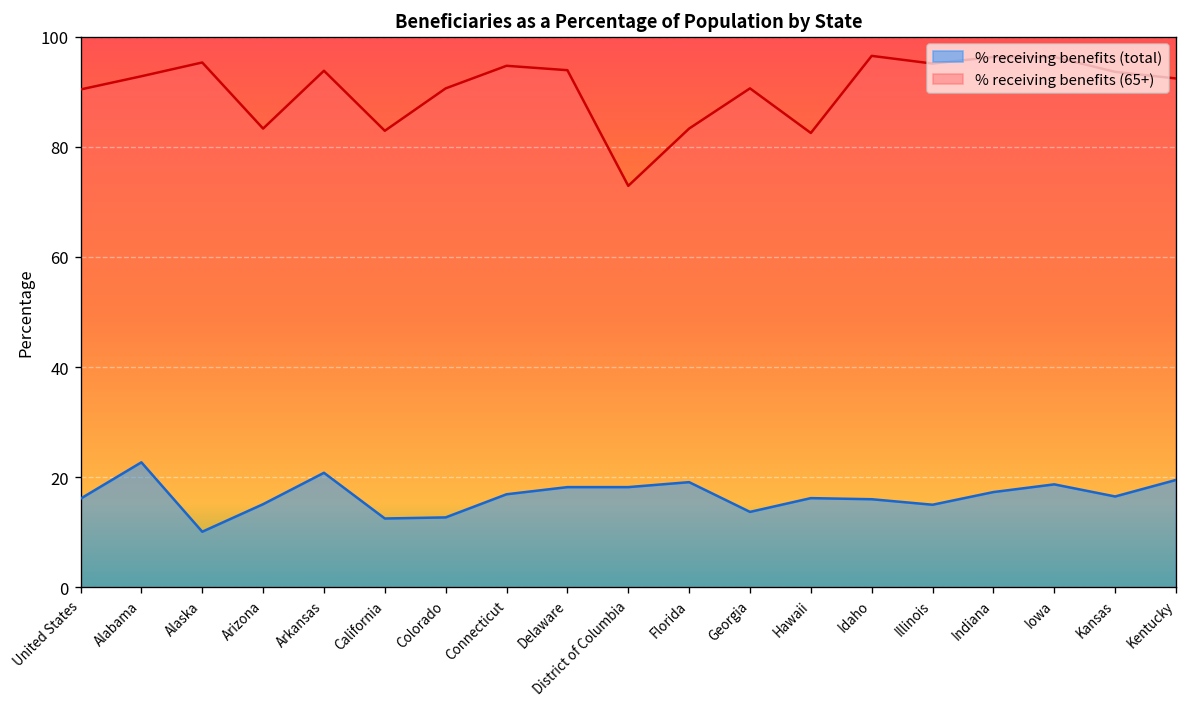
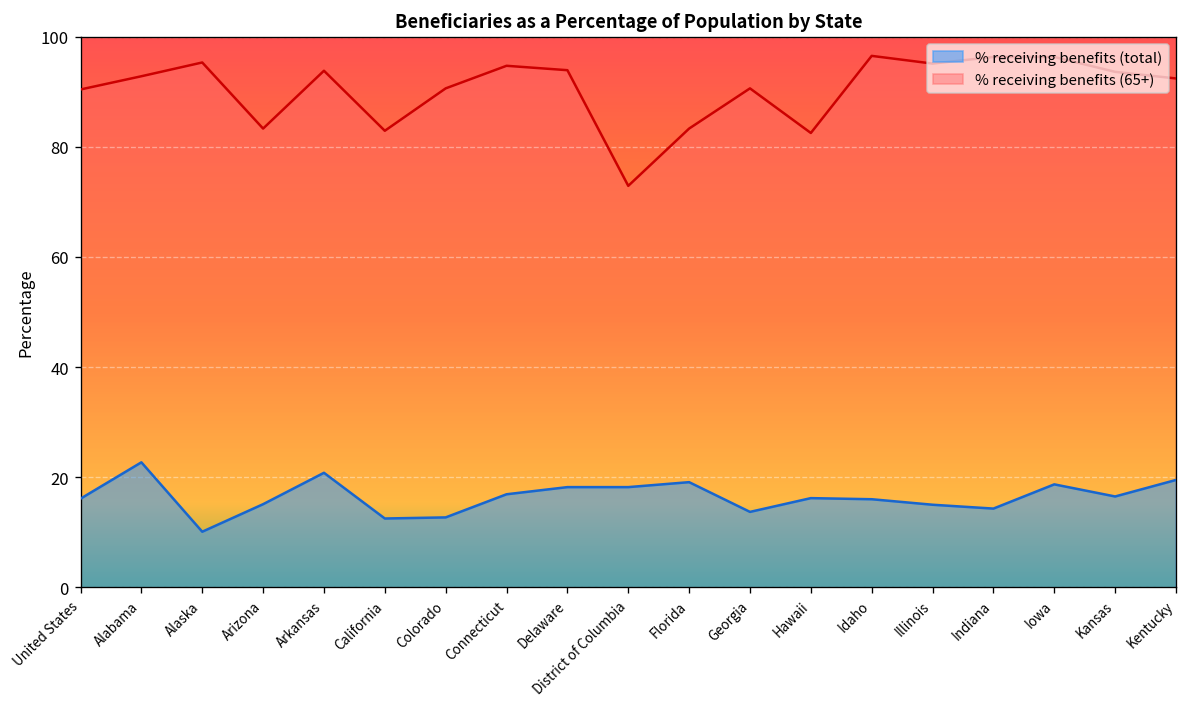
% receiving benefits (total), Indiana: 17 -> 14
